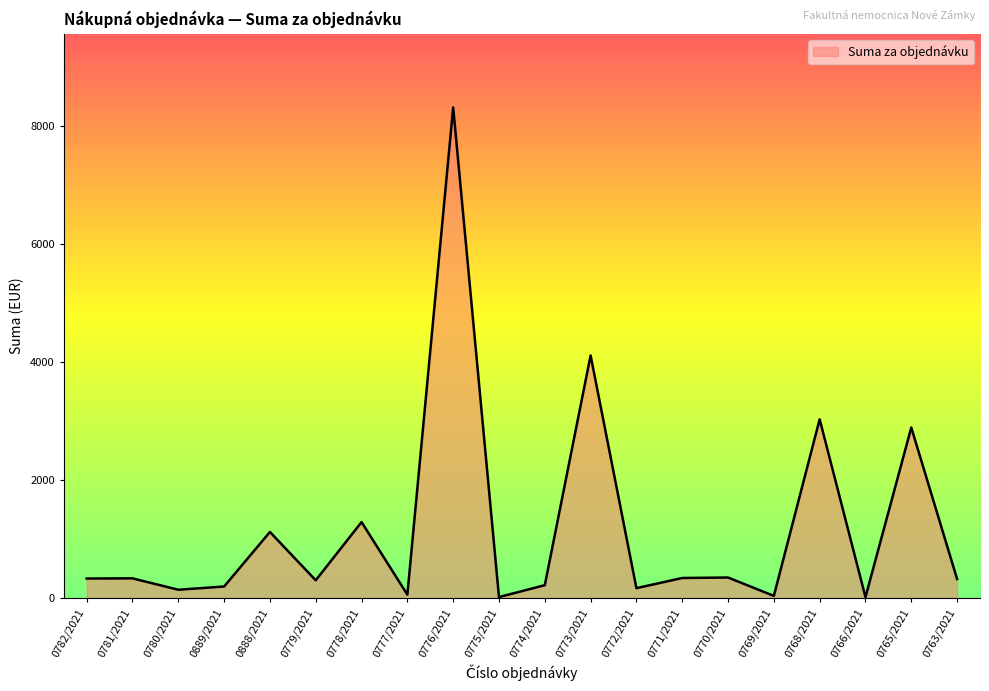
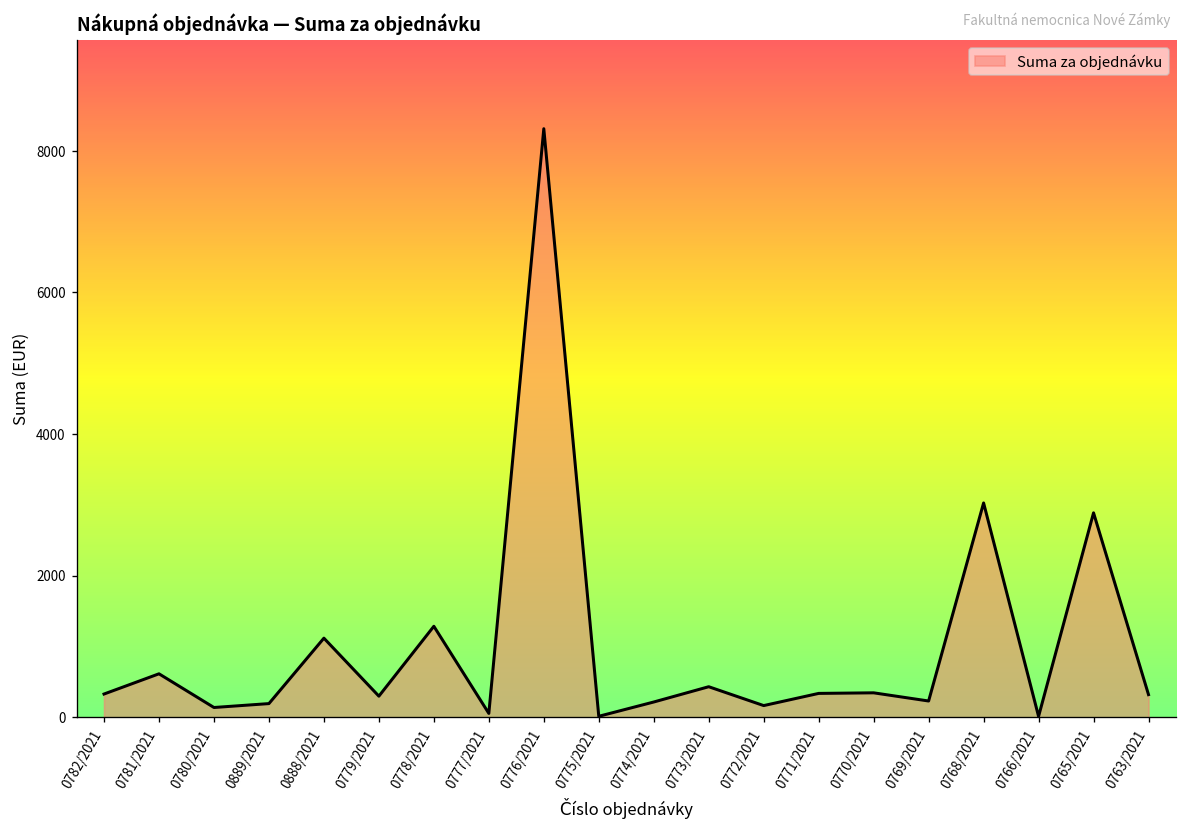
0781/2021: 300 -> 600
0773/2021: 4100 -> 400
0769/2021: 0 -> 200
